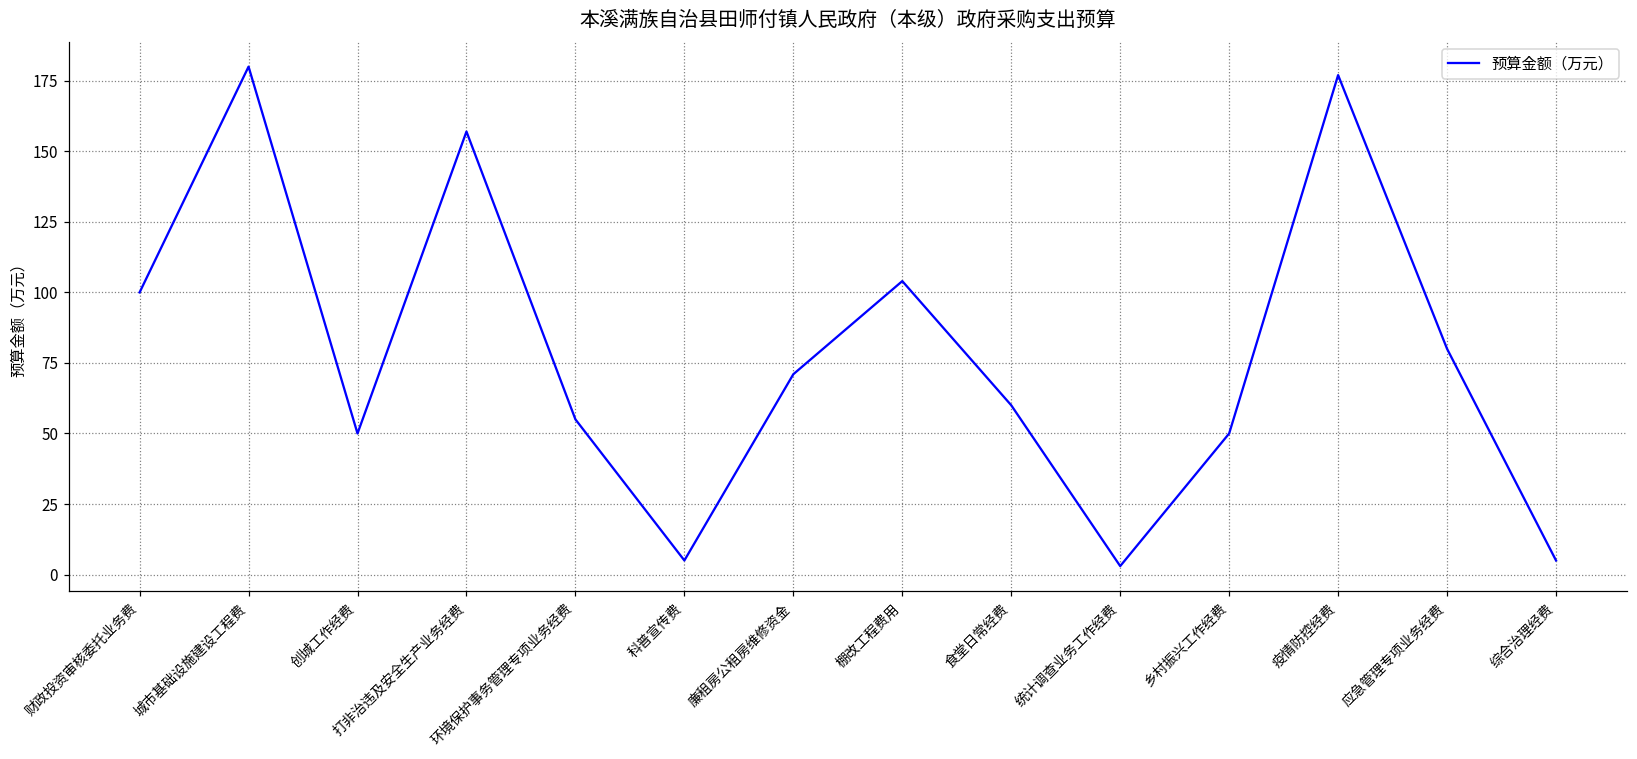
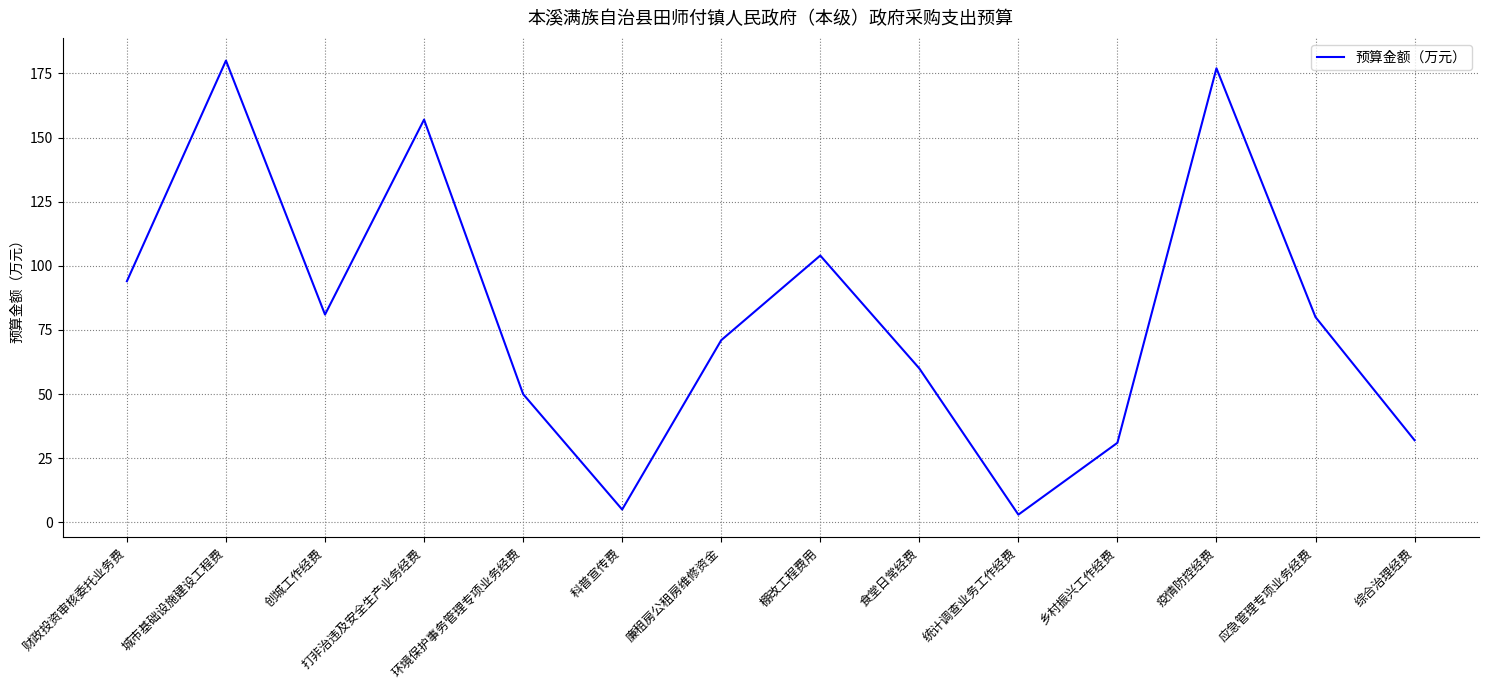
财政投资审核委托业务费: 100 -> 94
创城工作经费: 50 -> 81
环境保护事务管理专项业务经费: 55 -> 50
乡村振兴工作经费: 50 -> 31
综合治理经费: 5 -> 32
